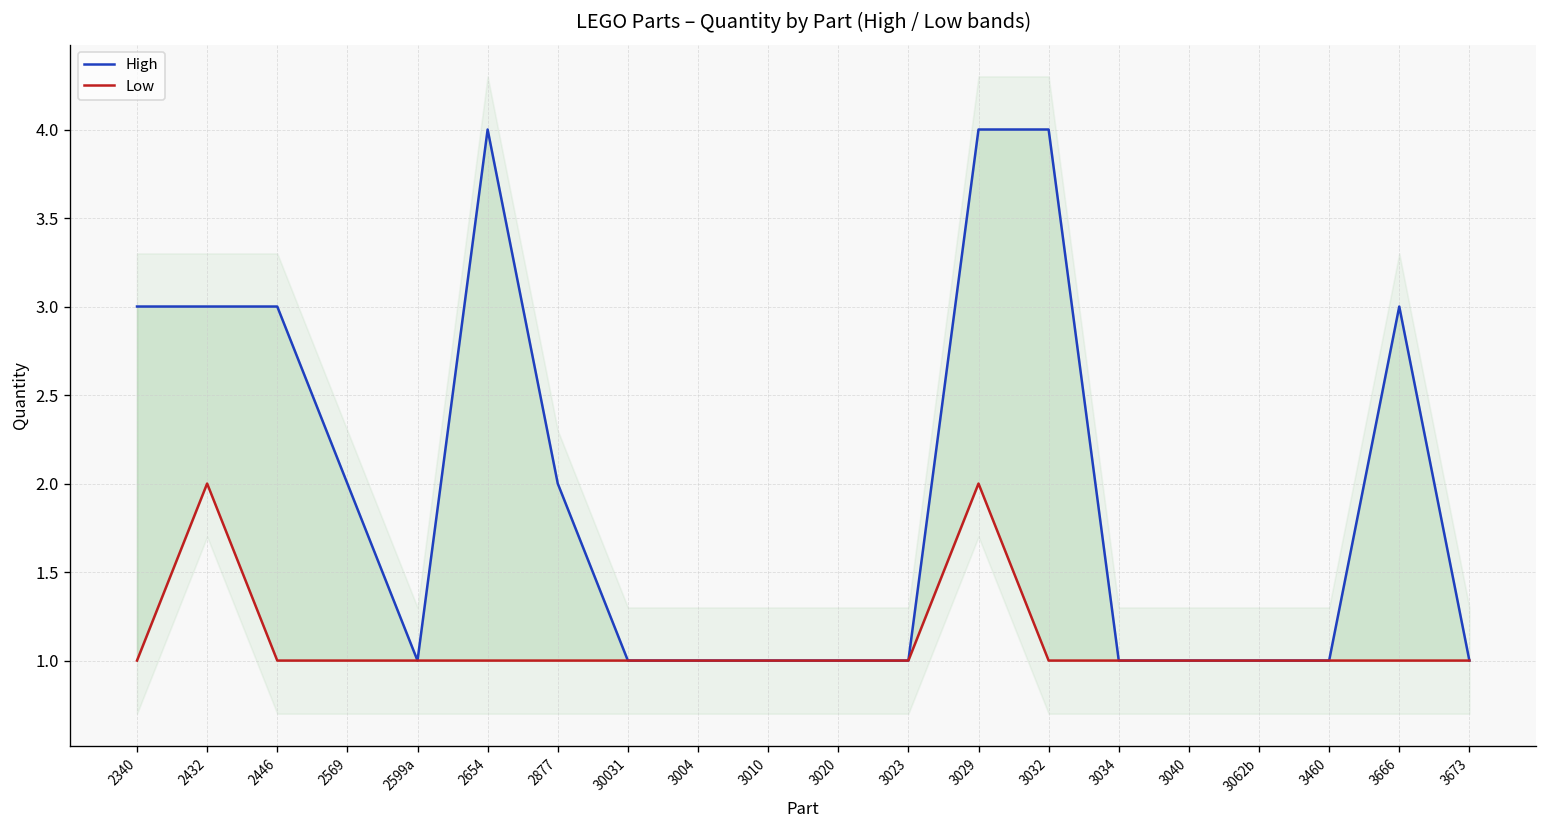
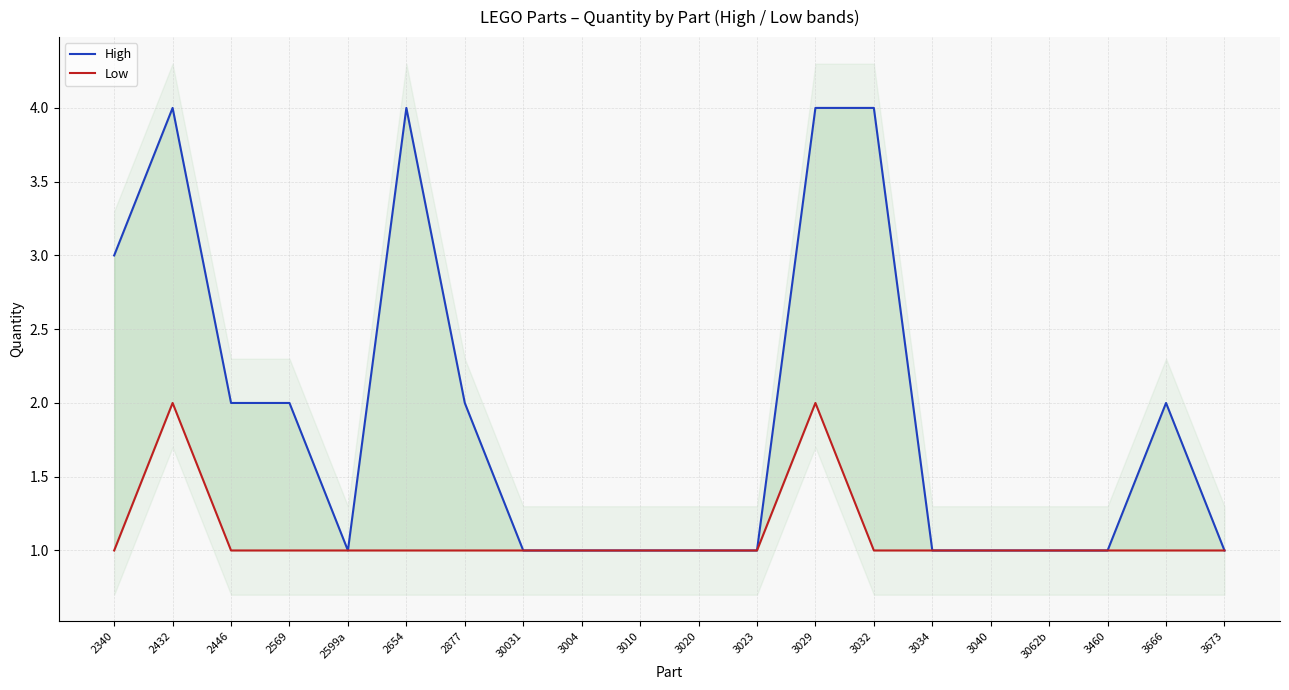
High, 2432: 3 -> 4
High, 2446: 3 -> 2
High, 3666: 3 -> 2
